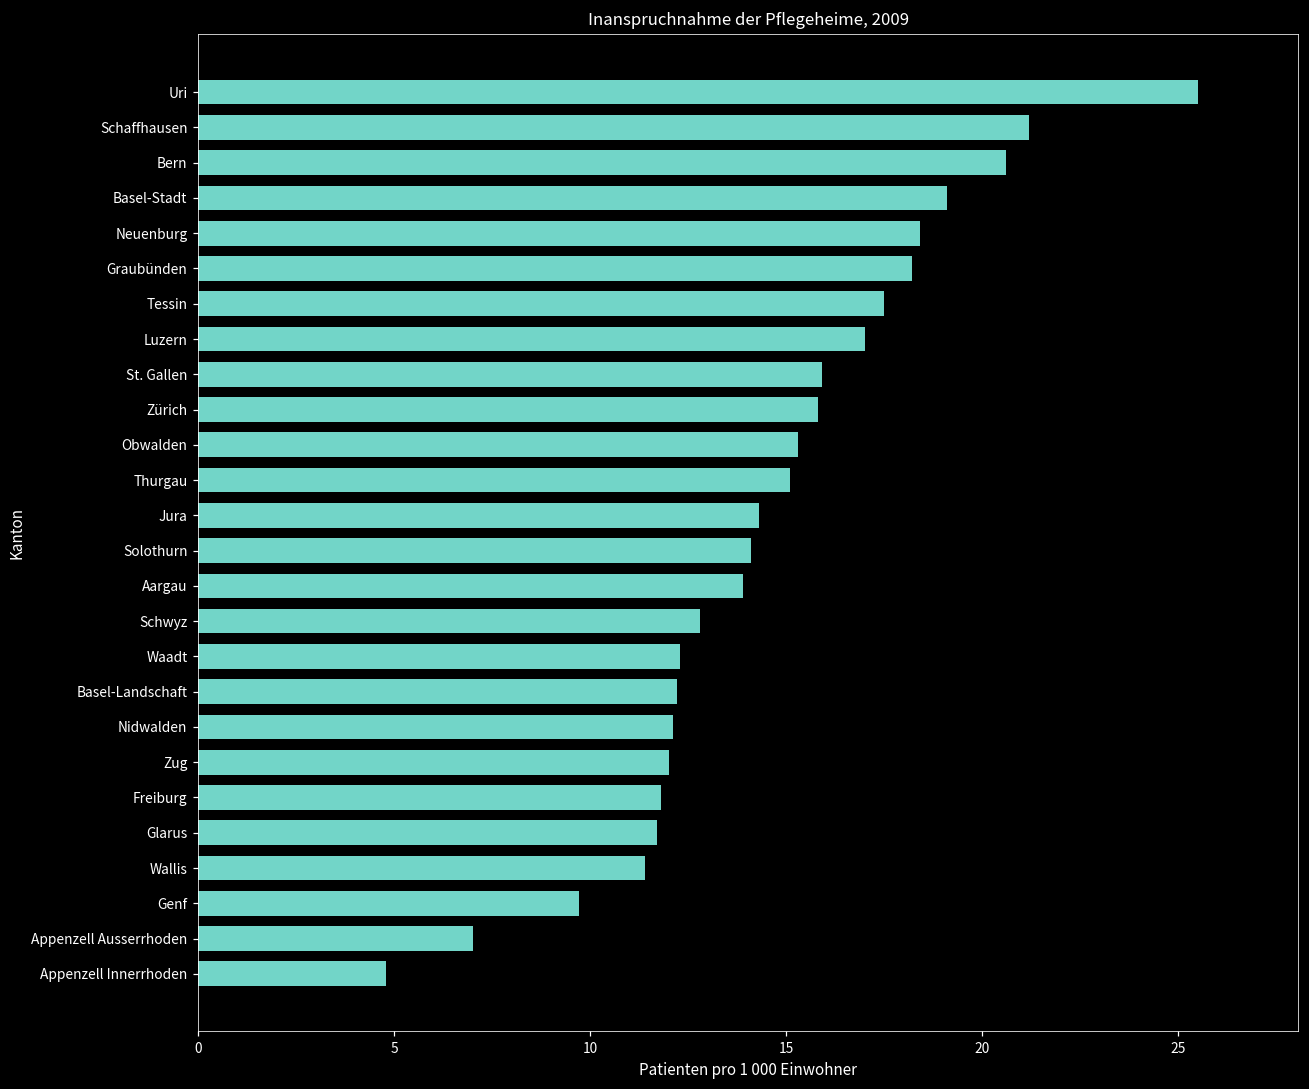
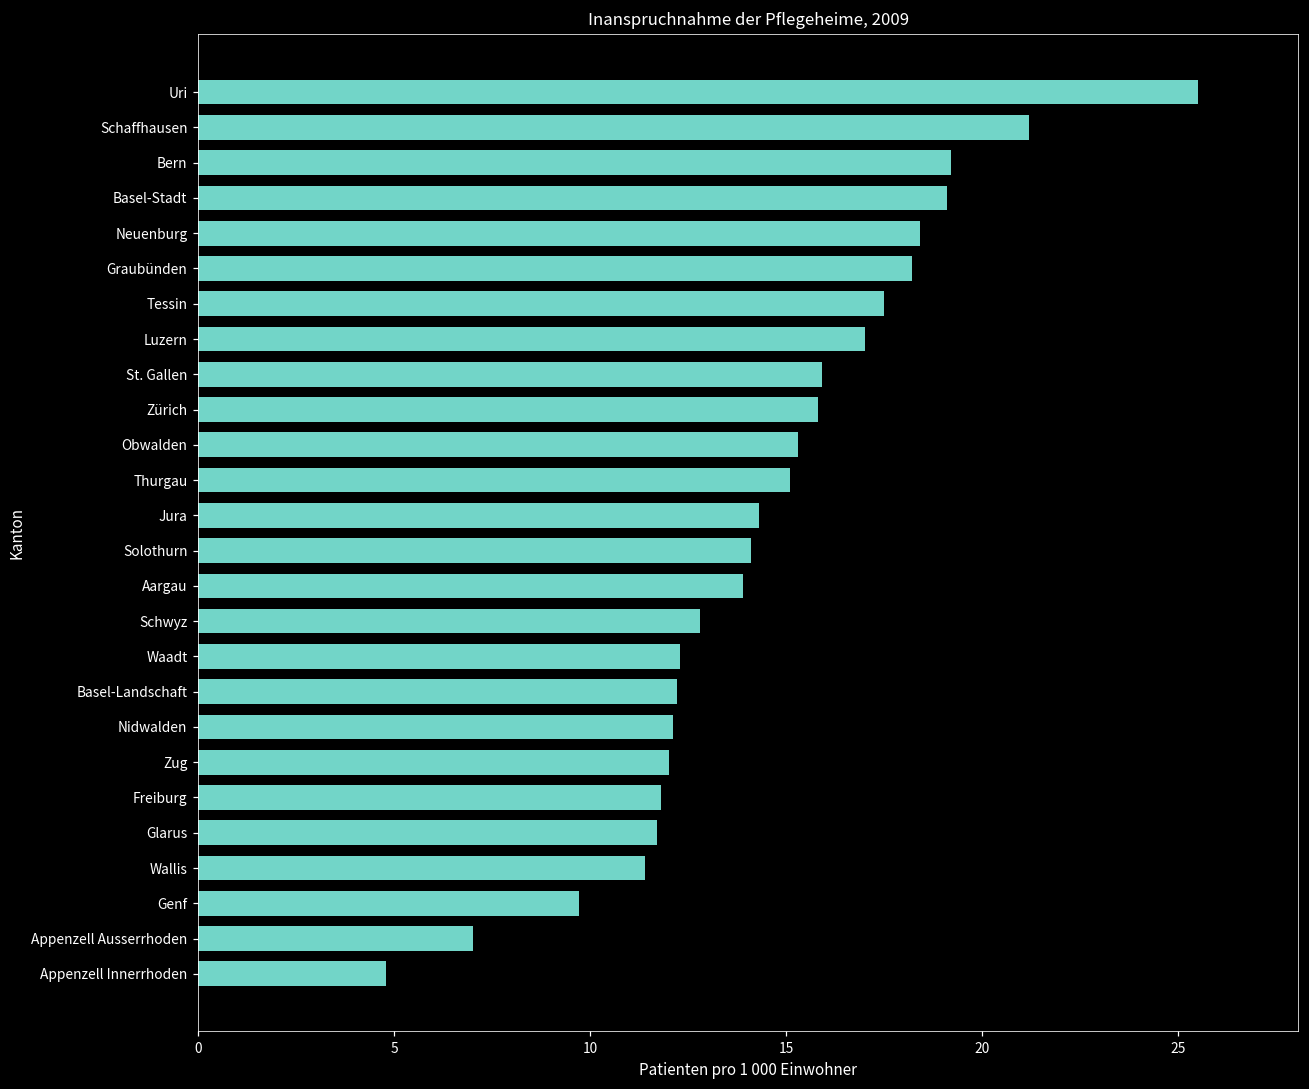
Bern: 20.6 -> 19.2
